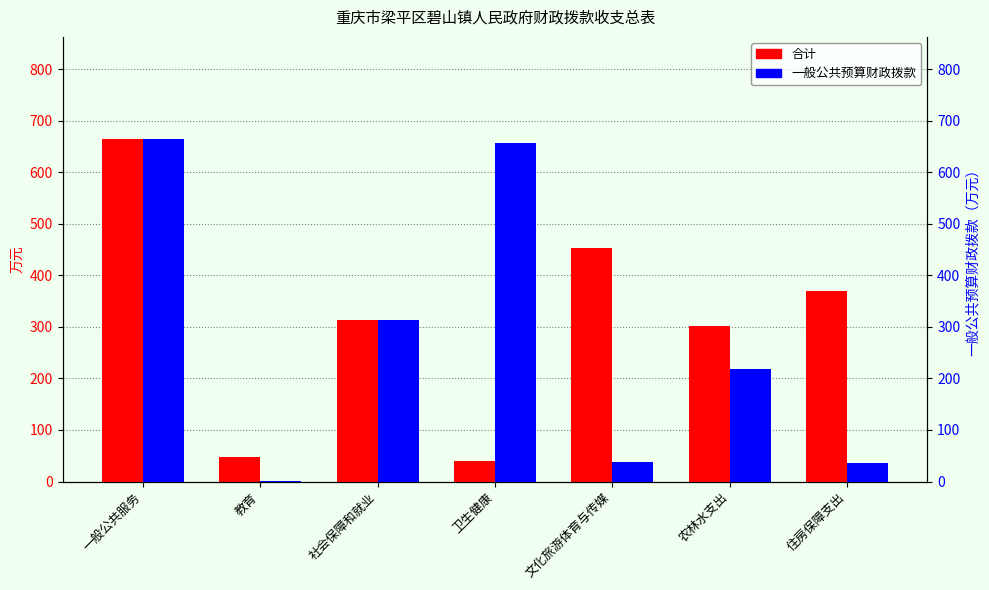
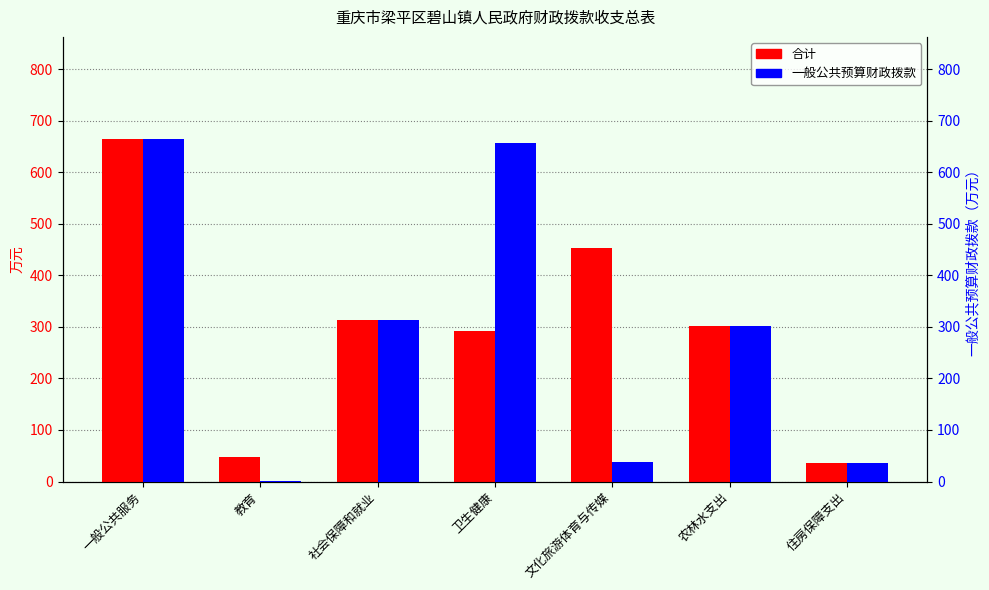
合计, 卫生健康: 40 -> 290
合计, 住房保障支出: 370 -> 40
一般公共预算财政拨款, 农林水支出: 220 -> 300
